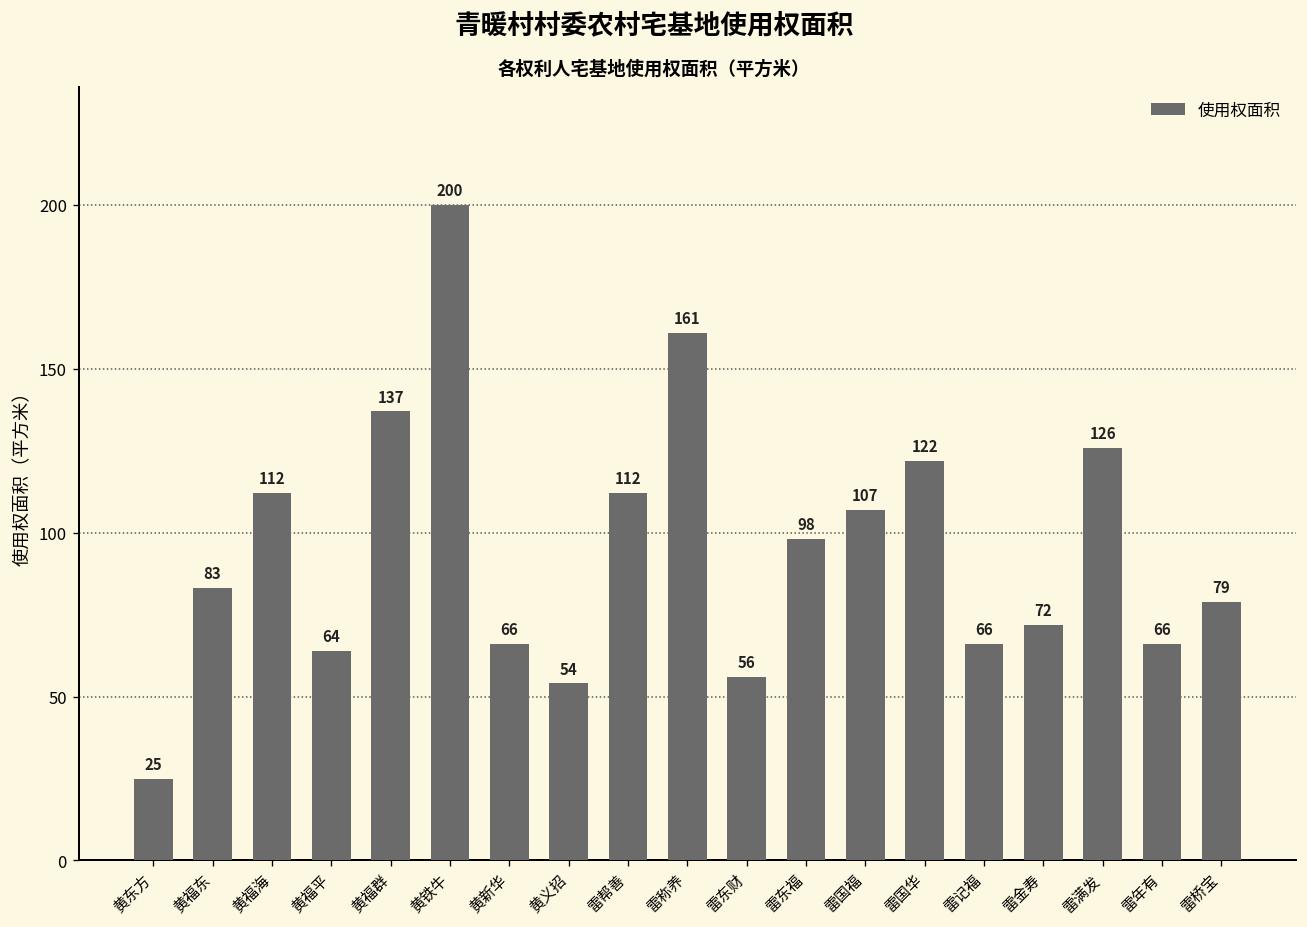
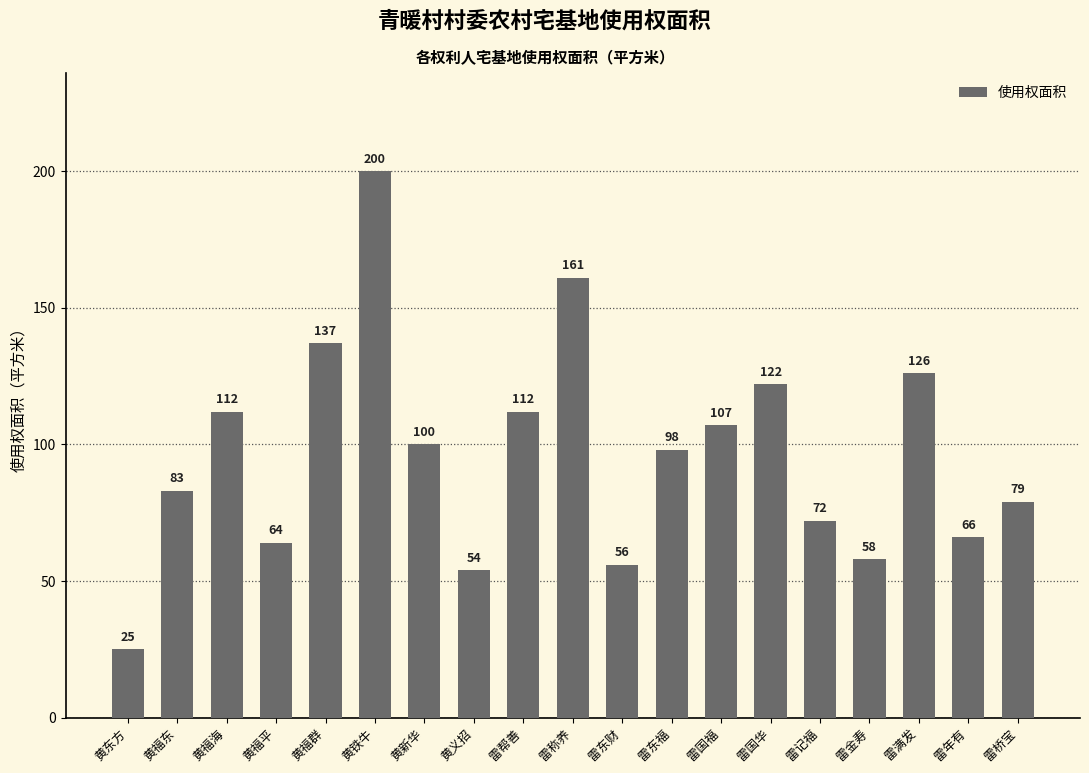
黄新华: 66 -> 100
雷记福: 66 -> 72
雷金寿: 72 -> 58
